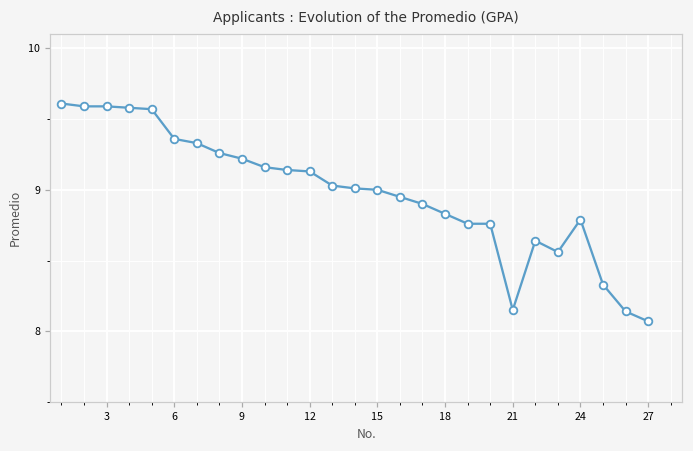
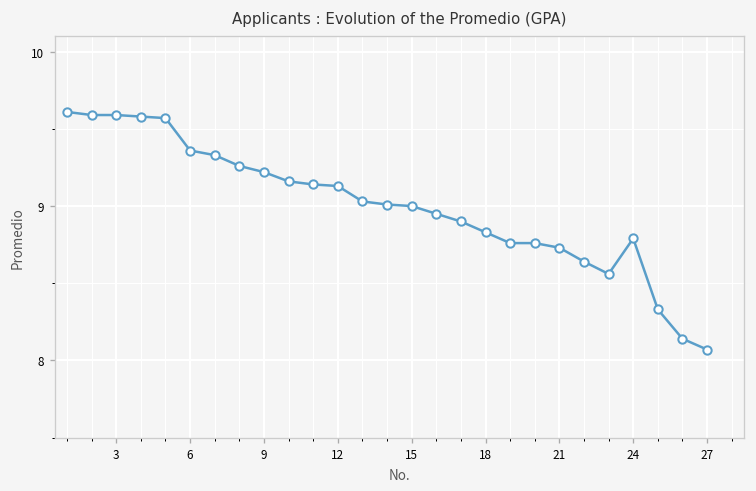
21: 8.15 -> 8.73
